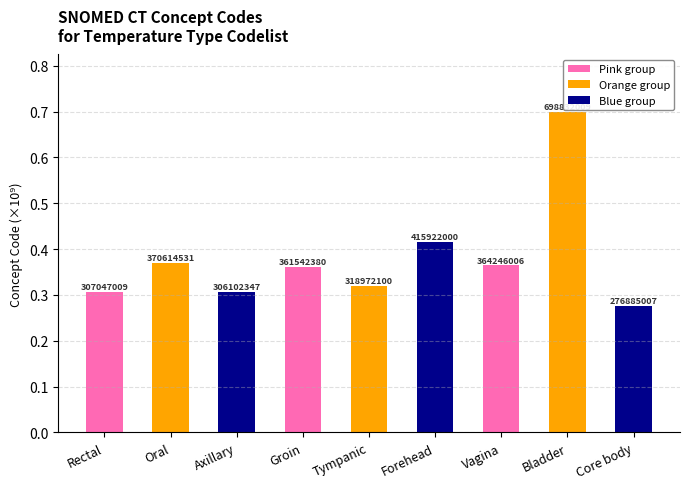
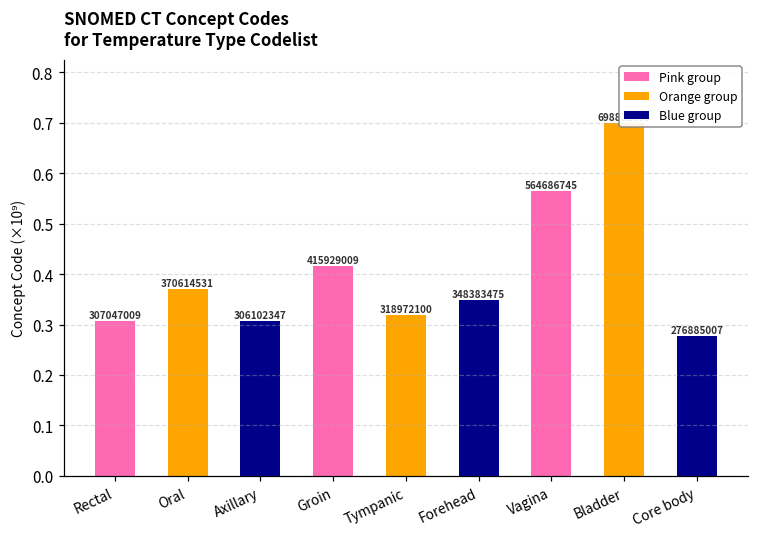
Groin: 361542380 -> 415929009
Forehead: 415922000 -> 348383475
Vagina: 364246006 -> 564686745
